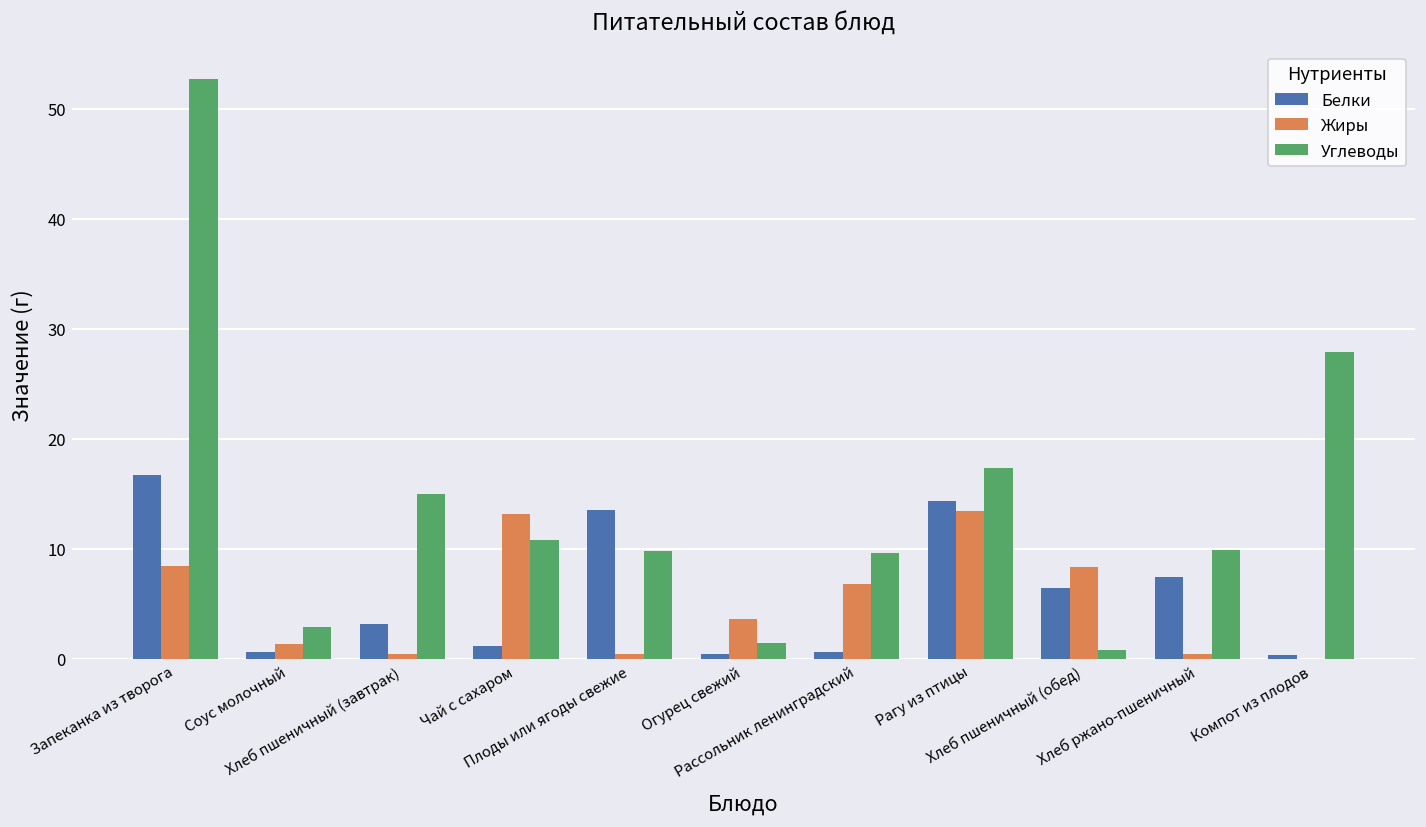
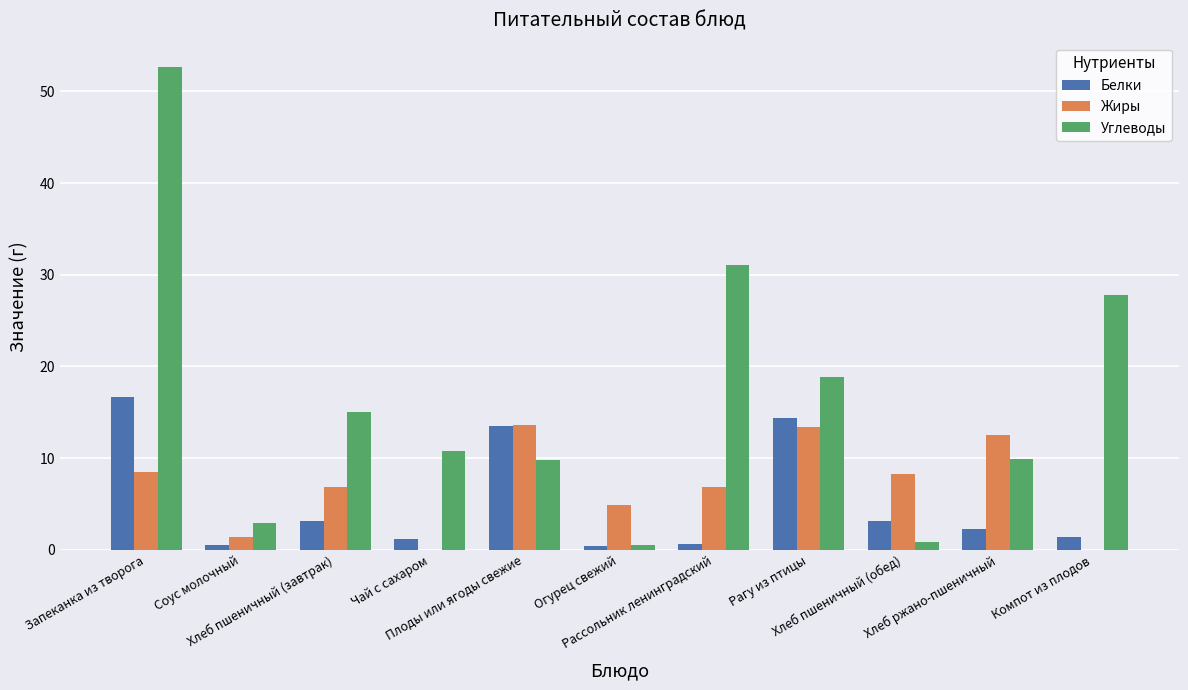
Жиры, Хлеб пшеничный (завтрак): 0 -> 7
Жиры, Чай с сахаром: 13 -> 0
Жиры, Плоды или ягоды свежие: 0 -> 14
Жиры, Огурец свежий: 4 -> 5
Углеводы, Огурец свежий: 1.4 -> 0.5
Углеводы, Рассольник ленинградский: 10 -> 31
Углеводы, Рагу из птицы: 17 -> 19
Белки, Хлеб пшеничный (обед): 6 -> 3
Белки, Хлеб ржано-пшеничный: 7 -> 2
Жиры, Хлеб ржано-пшеничный: 0 -> 13
Белки, Компот из плодов: 0 -> 1
